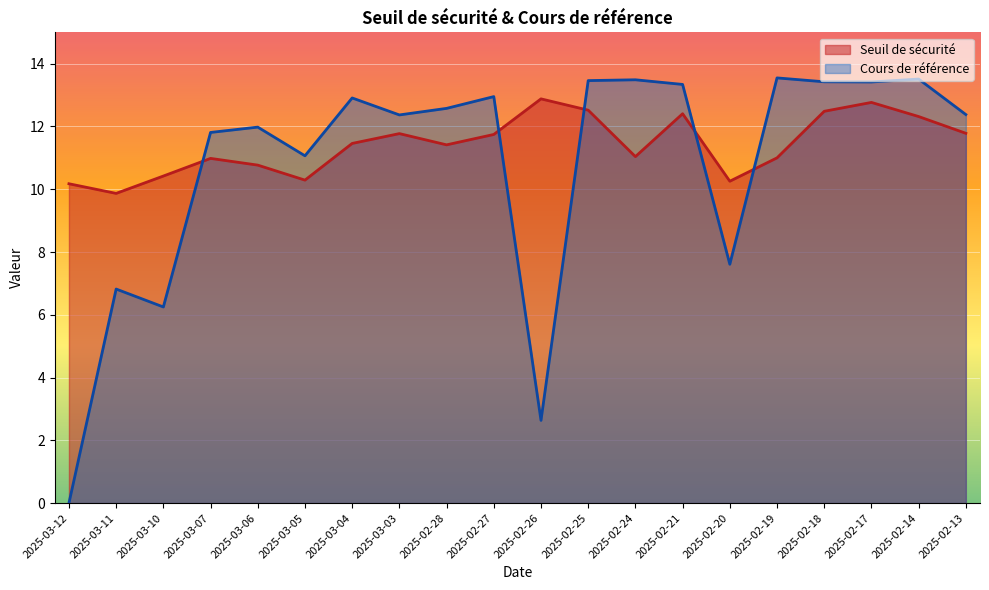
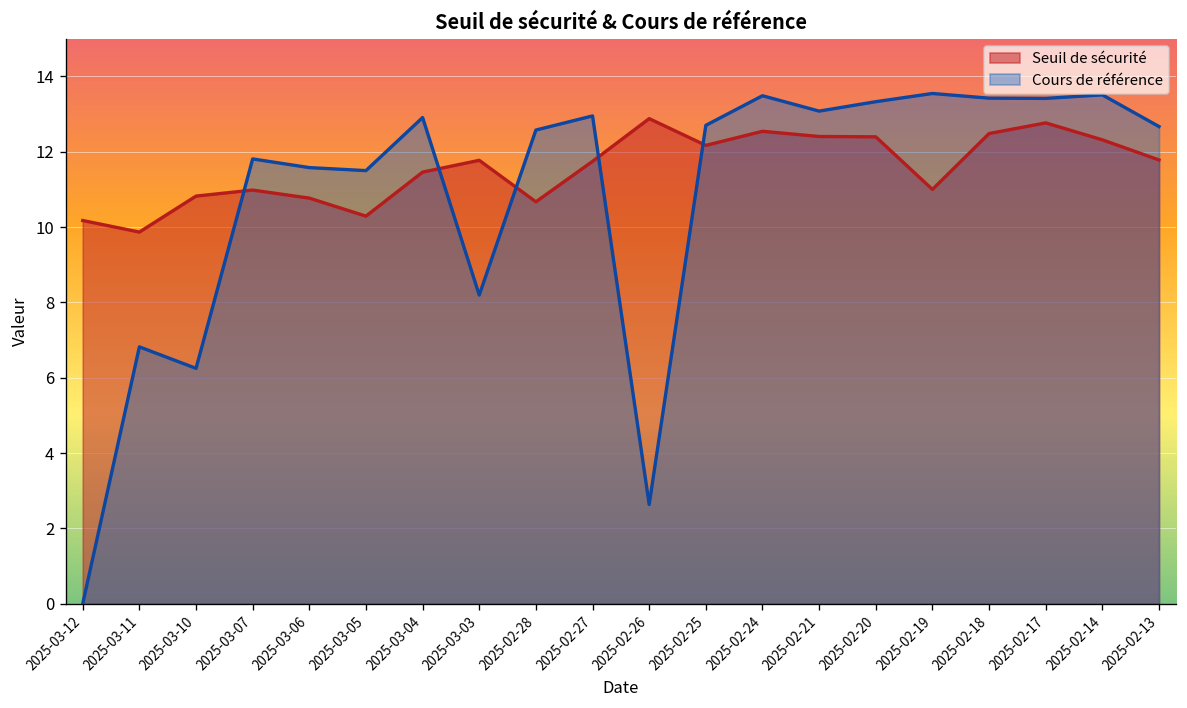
Seuil de sécurité, 2025-03-10: 10.4 -> 10.8
Cours de référence, 2025-03-06: 12.0 -> 11.6
Cours de référence, 2025-03-05: 11.1 -> 11.5
Cours de référence, 2025-03-03: 12.4 -> 8.2
Seuil de sécurité, 2025-02-28: 11.4 -> 10.7
Seuil de sécurité, 2025-02-25: 12.5 -> 12.2
Cours de référence, 2025-02-25: 13.5 -> 12.7
Seuil de sécurité, 2025-02-24: 11.0 -> 12.5
Cours de référence, 2025-02-21: 13.3 -> 13.1
Seuil de sécurité, 2025-02-20: 10.3 -> 12.4
Cours de référence, 2025-02-20: 7.6 -> 13.3
Cours de référence, 2025-02-13: 12.4 -> 12.7
